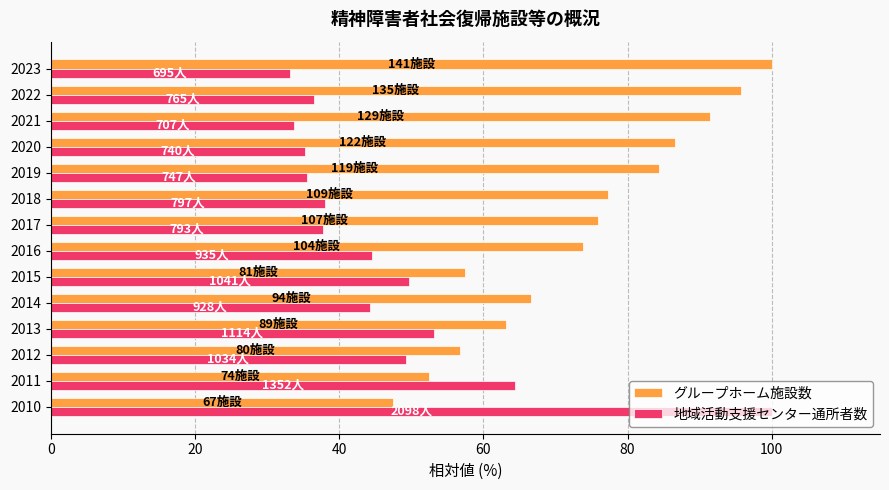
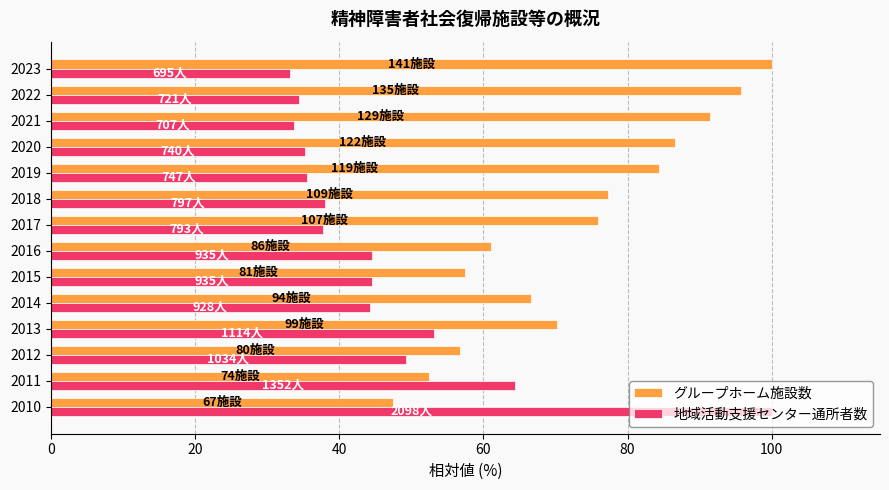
地域活動支援センター通所者数, 2022: 765人 -> 721人
グループホーム施設数, 2016: 104 -> 86
地域活動支援センター通所者数, 2015: 1041人 -> 935人
グループホーム施設数, 2013: 89 -> 99
